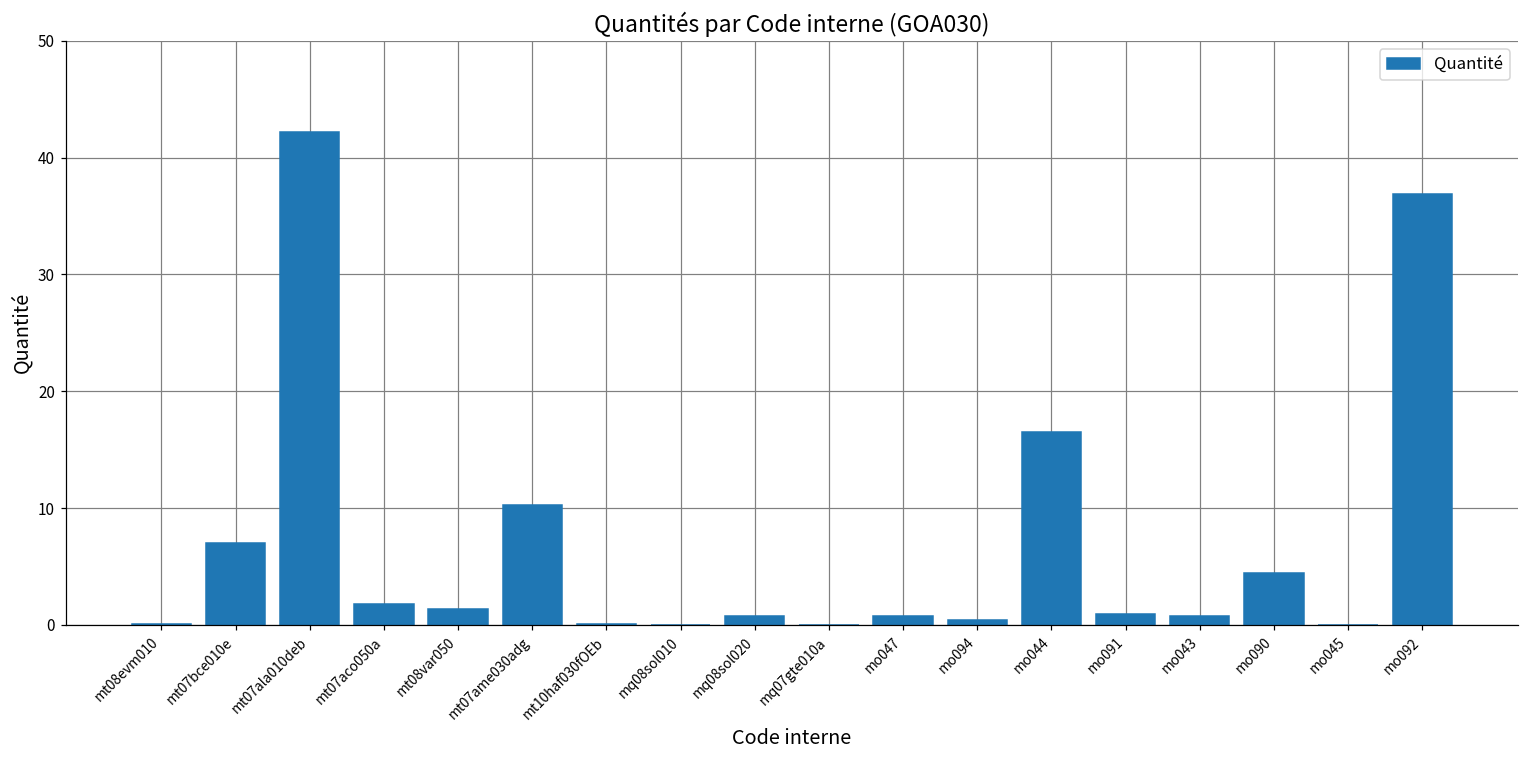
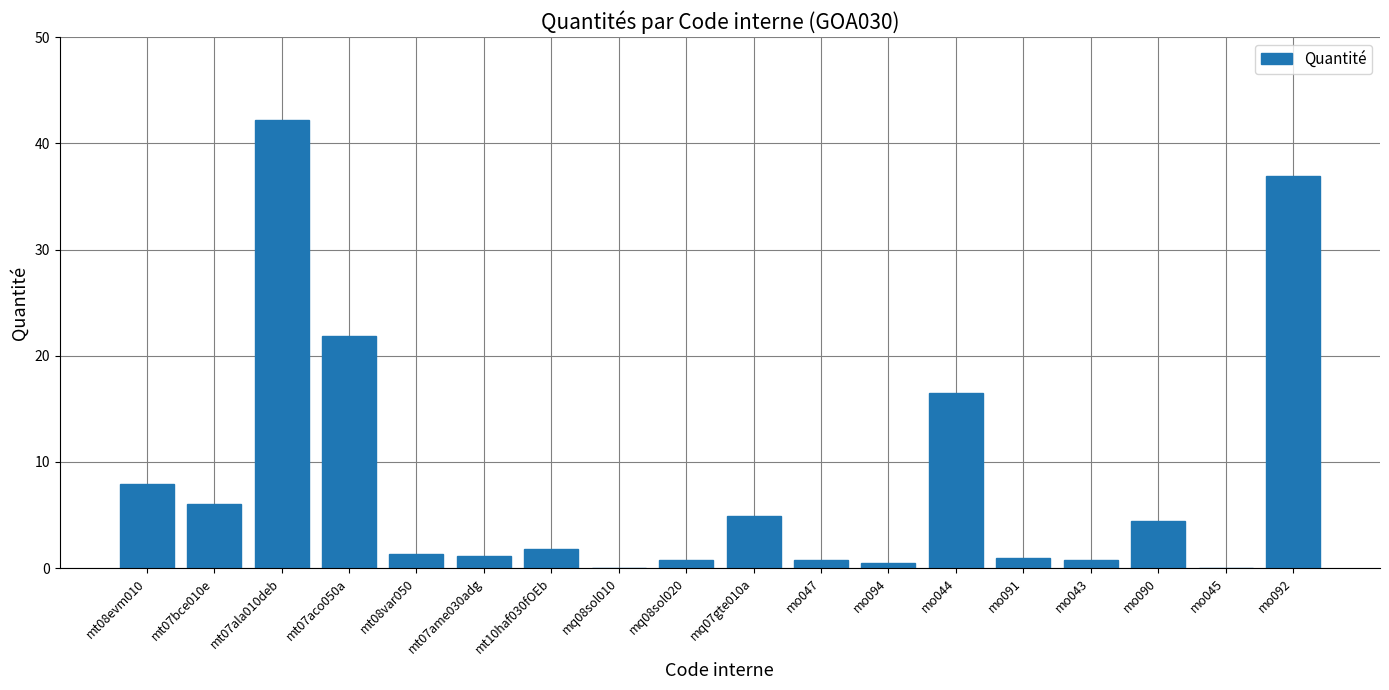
mt08evm010: 0.1 -> 7.9
mt07bce010e: 7 -> 6
mt07aco050a: 1.8 -> 21.9
mt07ame030adg: 10.3 -> 1.1
mt10haf030fOEb: 0.1 -> 1.8
mq07gte010a: 0.0 -> 4.9
